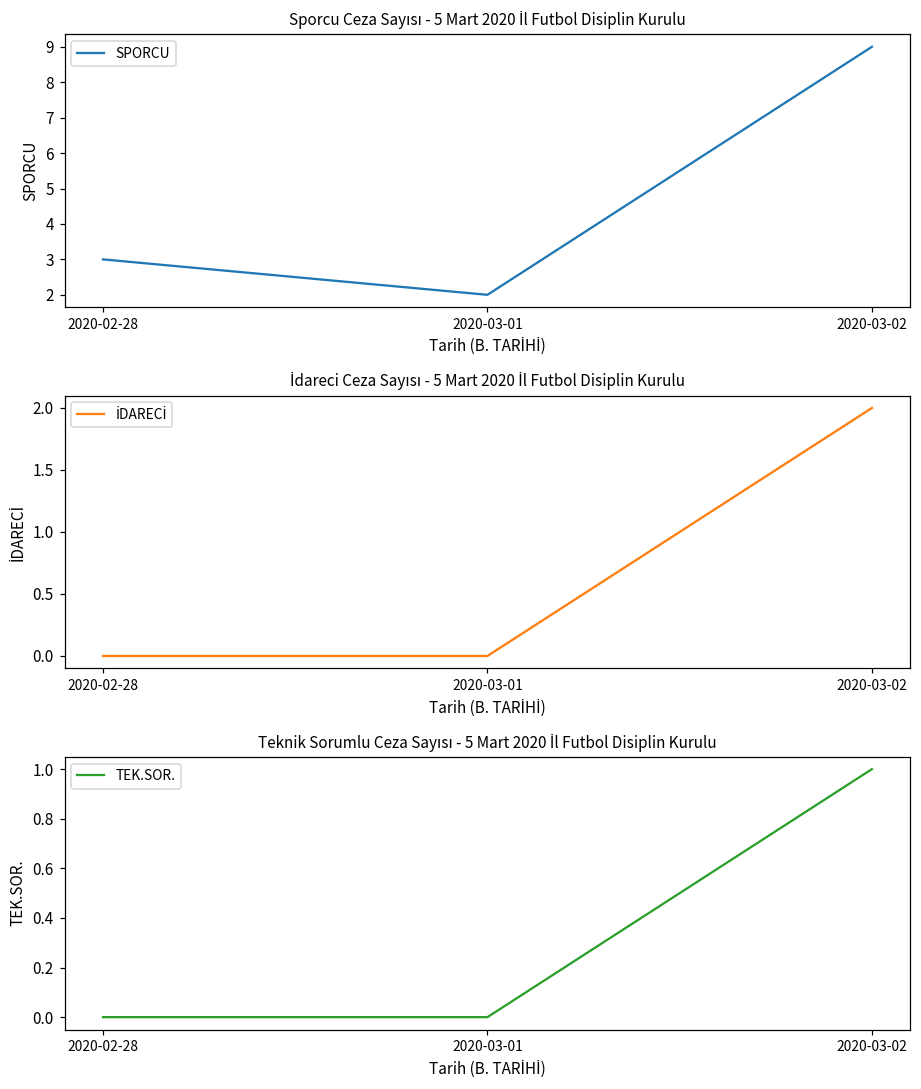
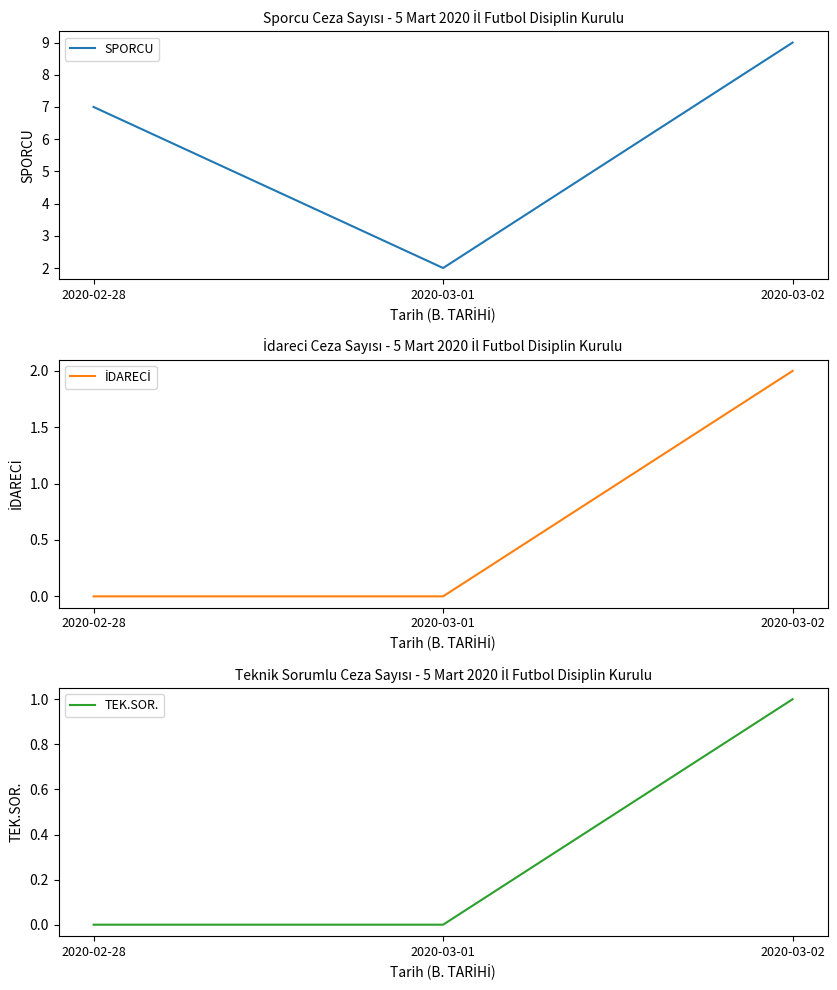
Sporcu Ceza Sayısı - 5 Mart 2020 İl Futbol Disiplin Kurulu, 2020-02-28: 3 -> 7
